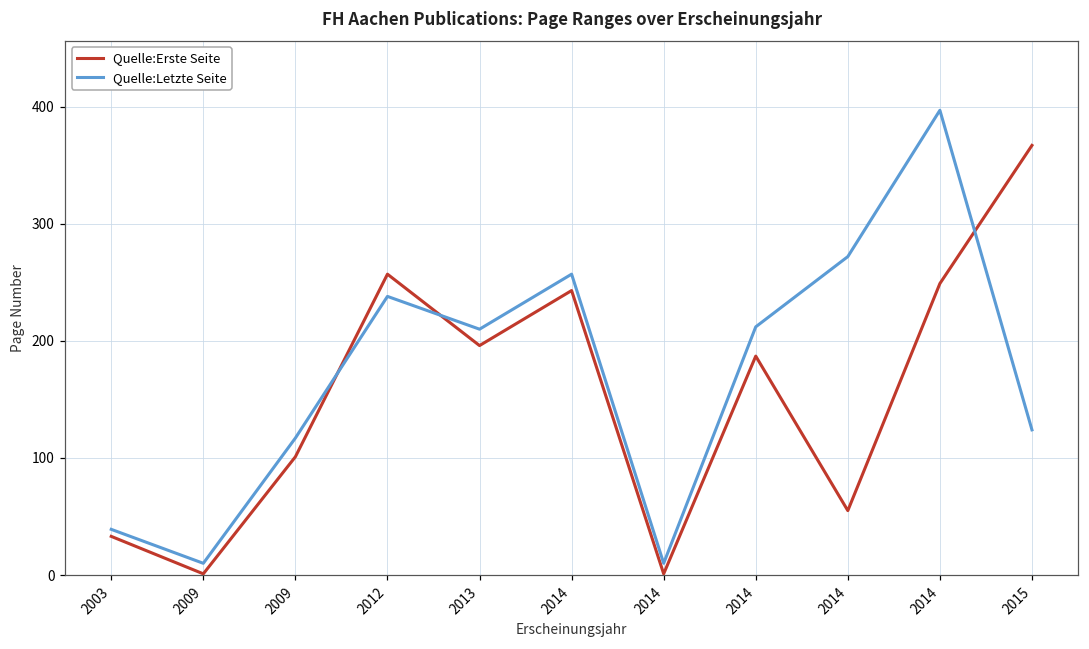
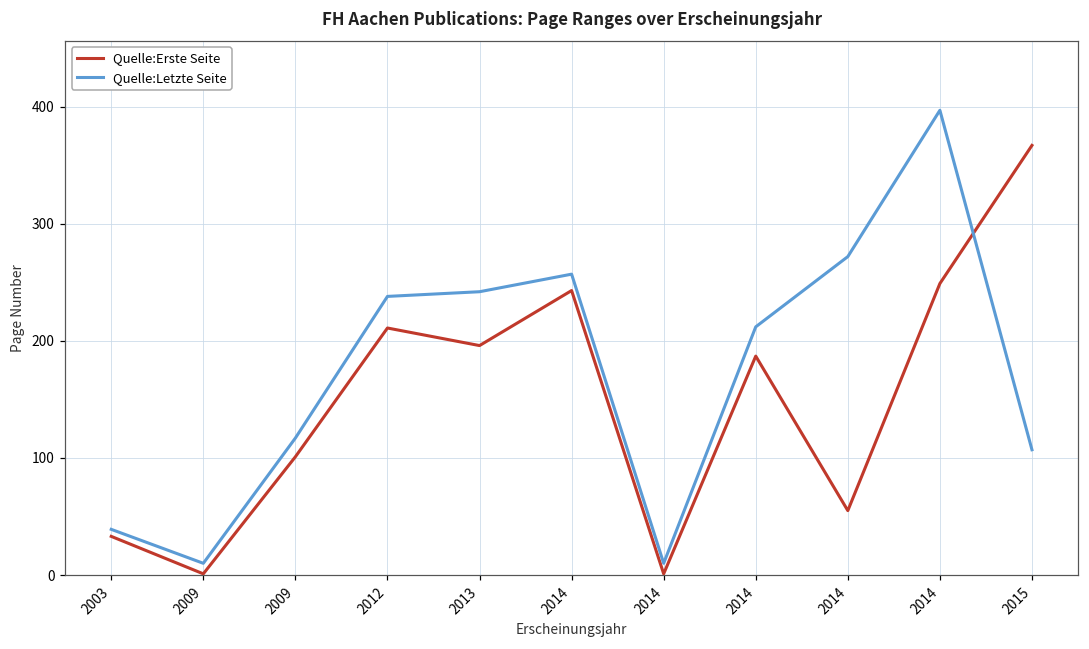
Quelle:Erste Seite, 2012: 257 -> 211
Quelle:Letzte Seite, 2013: 210 -> 242
Quelle:Letzte Seite, 2015: 124 -> 107
